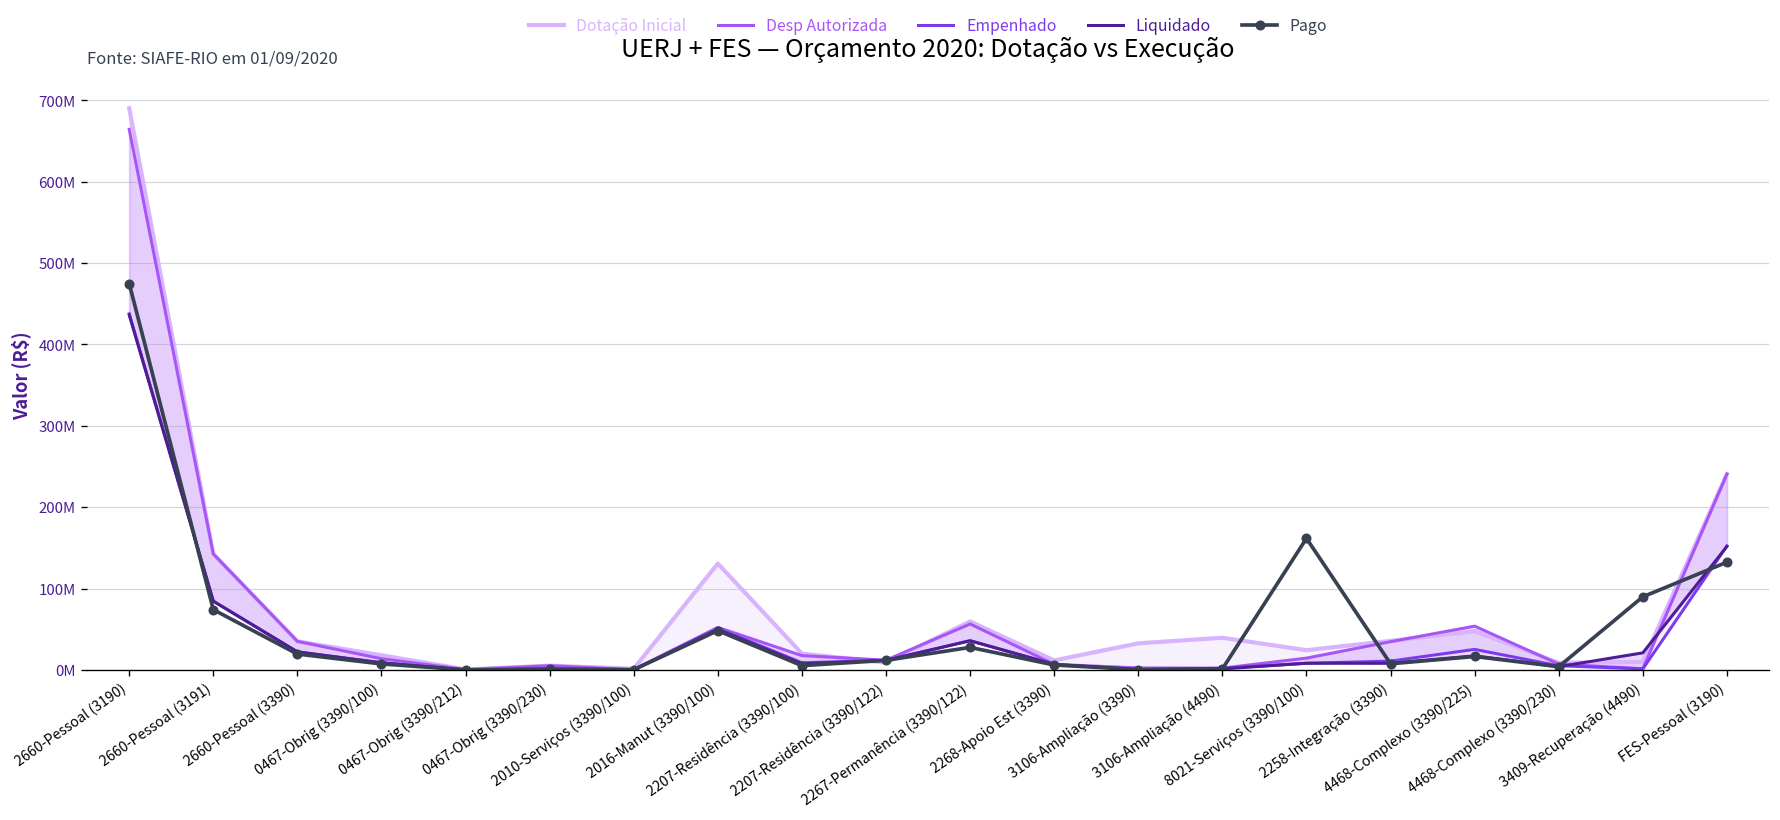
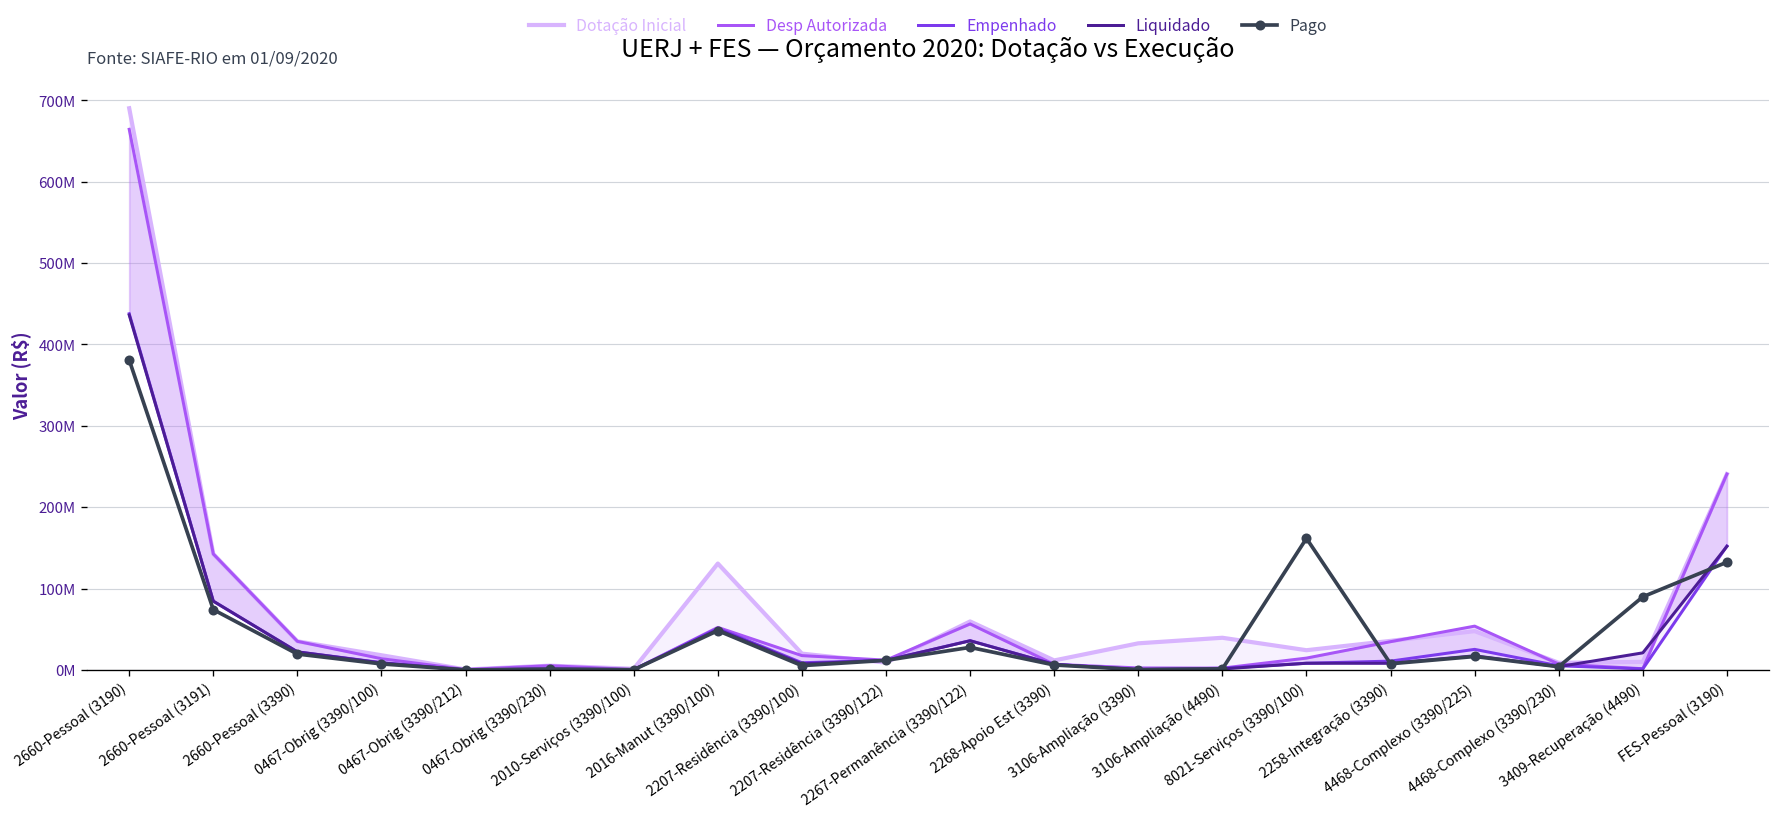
Pago, 2660-Pessoal (3190): 470000000 -> 380000000
